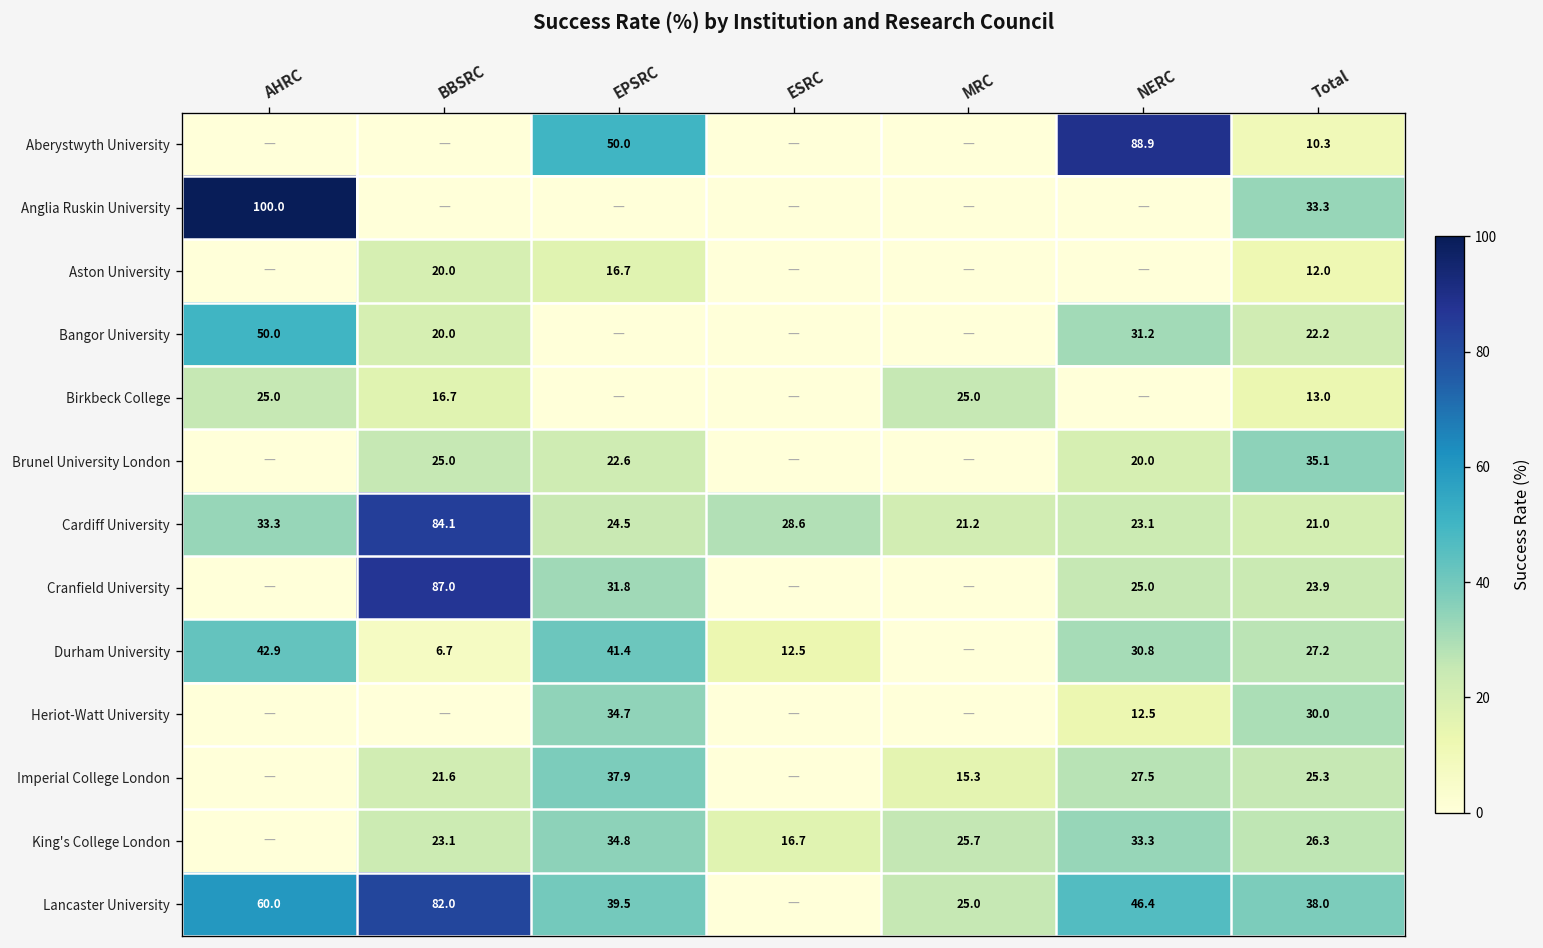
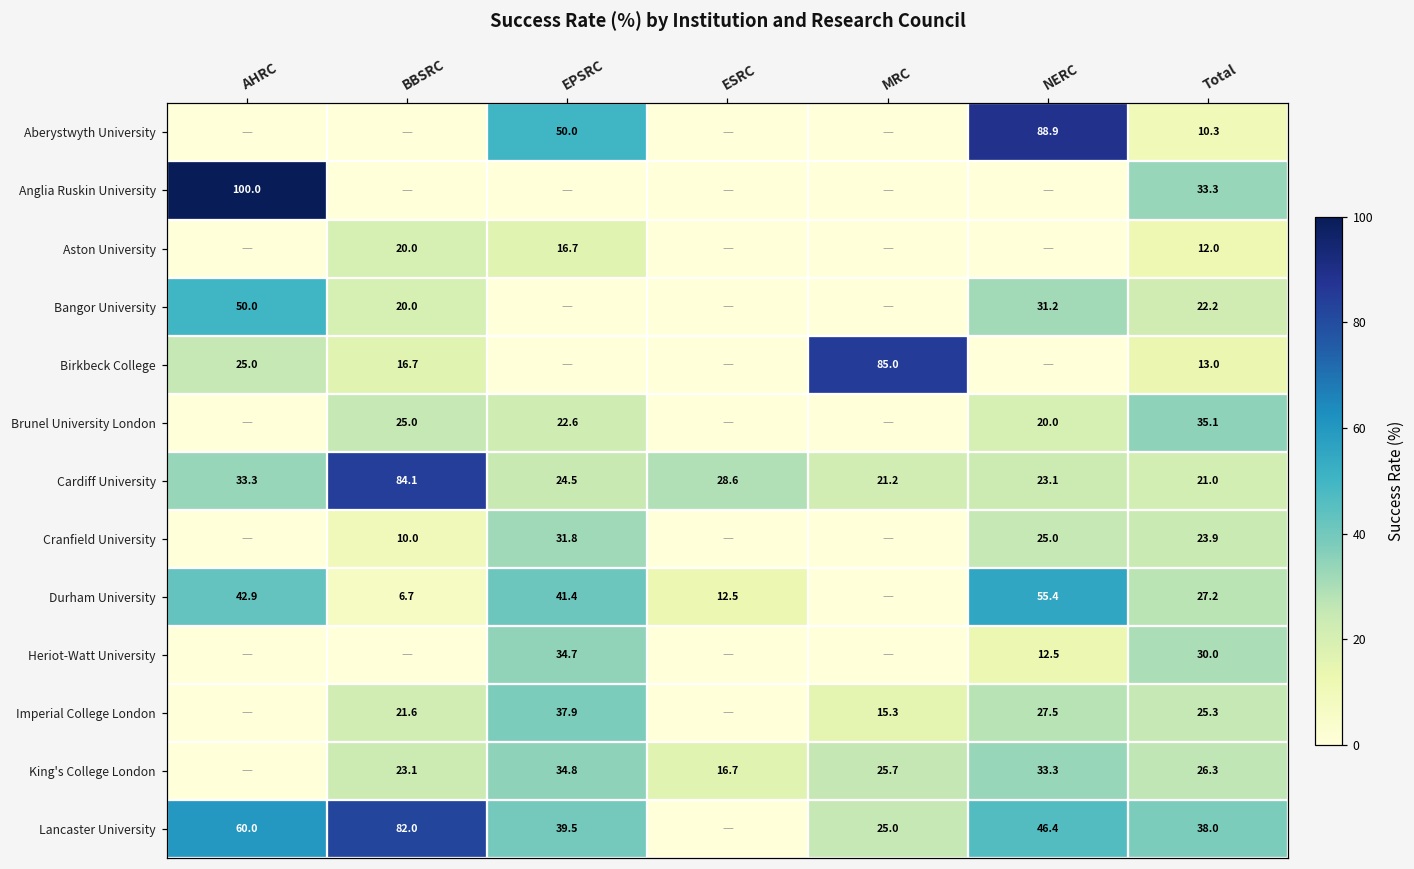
Birkbeck College, MRC: 25.0 -> 85.0
Cranfield University, BBSRC: 87.0 -> 10.0
Durham University, NERC: 30.8 -> 55.4
